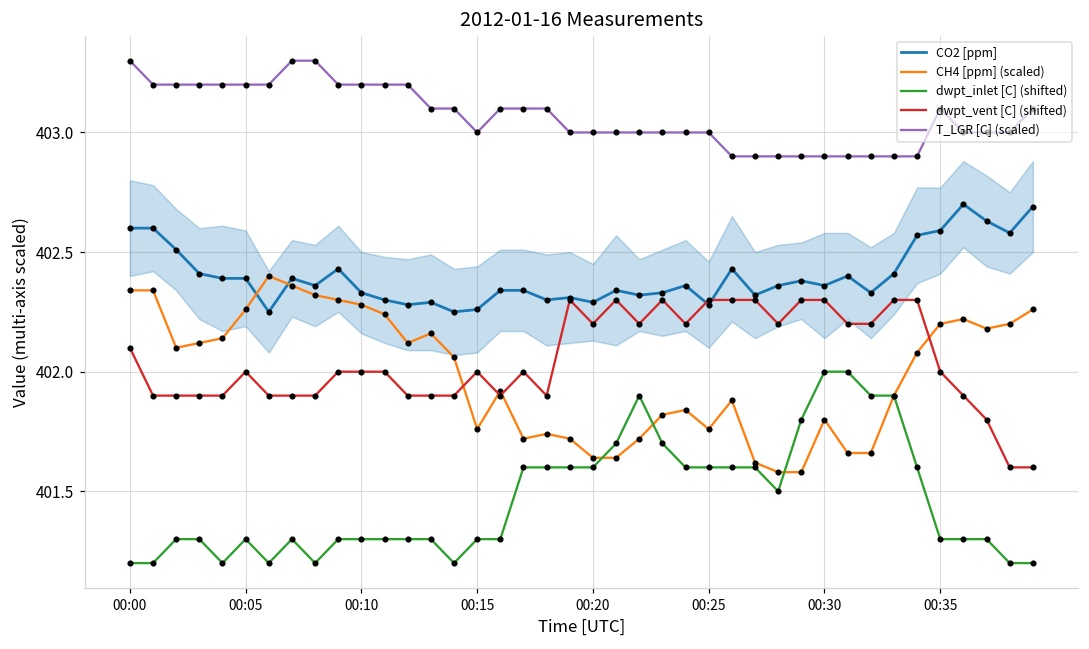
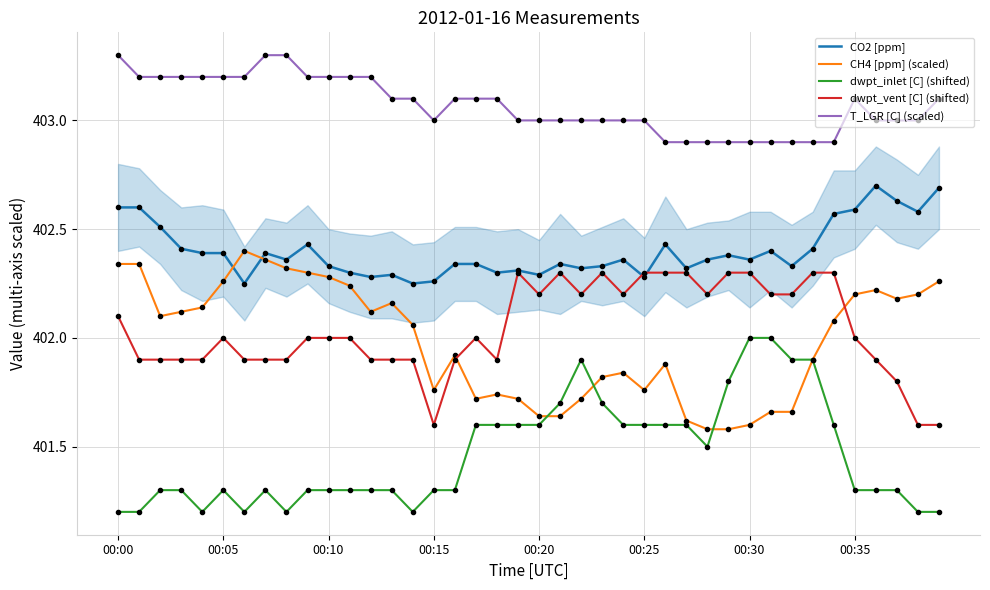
dwpt_vent [C] (shifted), 00:15: 402.00 -> 401.60
CH4 [ppm] (scaled), 00:30: 401.80 -> 401.60
